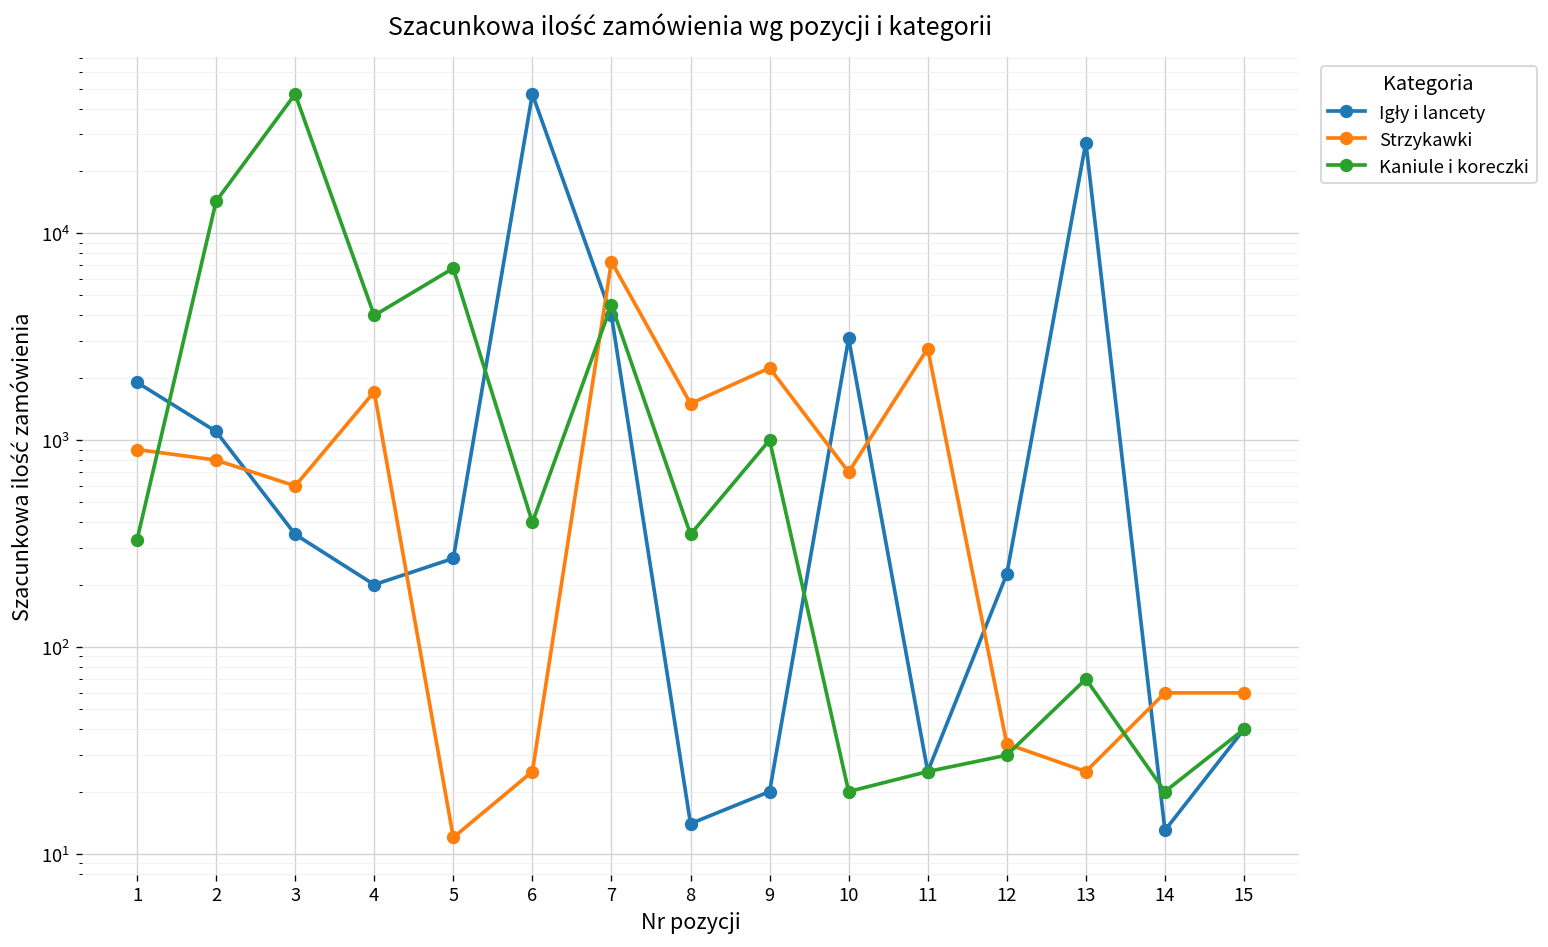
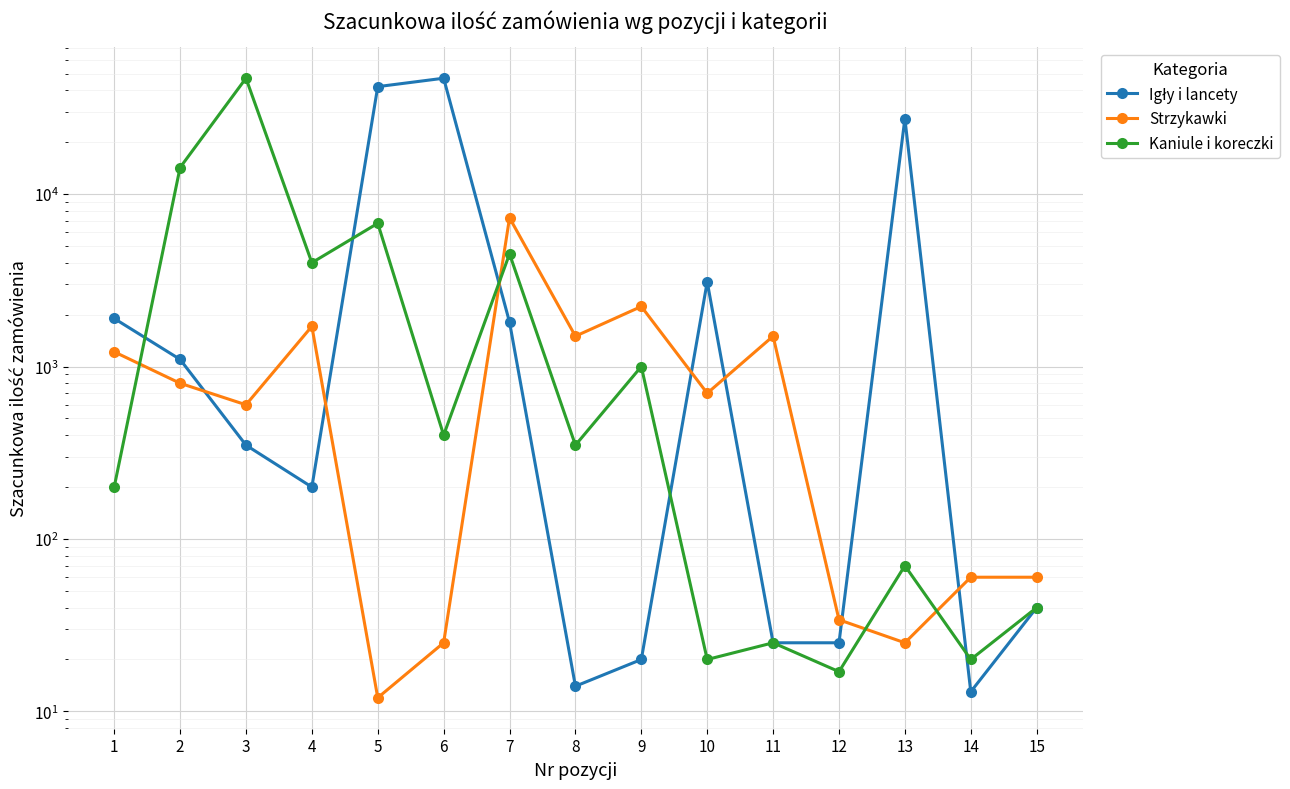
Strzykawki, 1: 900 -> 1200
Kaniule i koreczki, 1: 330 -> 200
Igły i lancety, 5: 270 -> 42000
Igły i lancety, 7: 4000 -> 1800
Strzykawki, 11: 2800 -> 1500
Igły i lancety, 12: 230 -> 25
Kaniule i koreczki, 12: 30 -> 17
